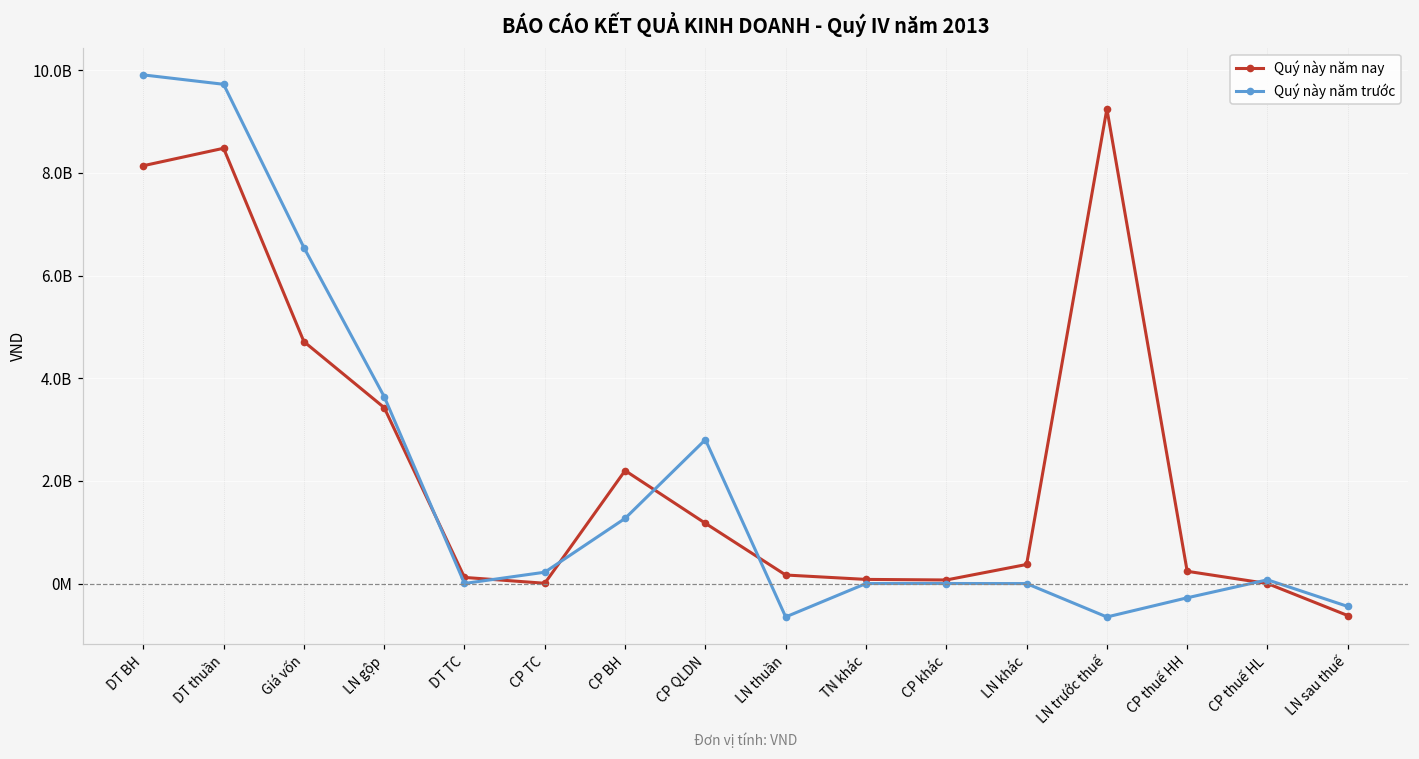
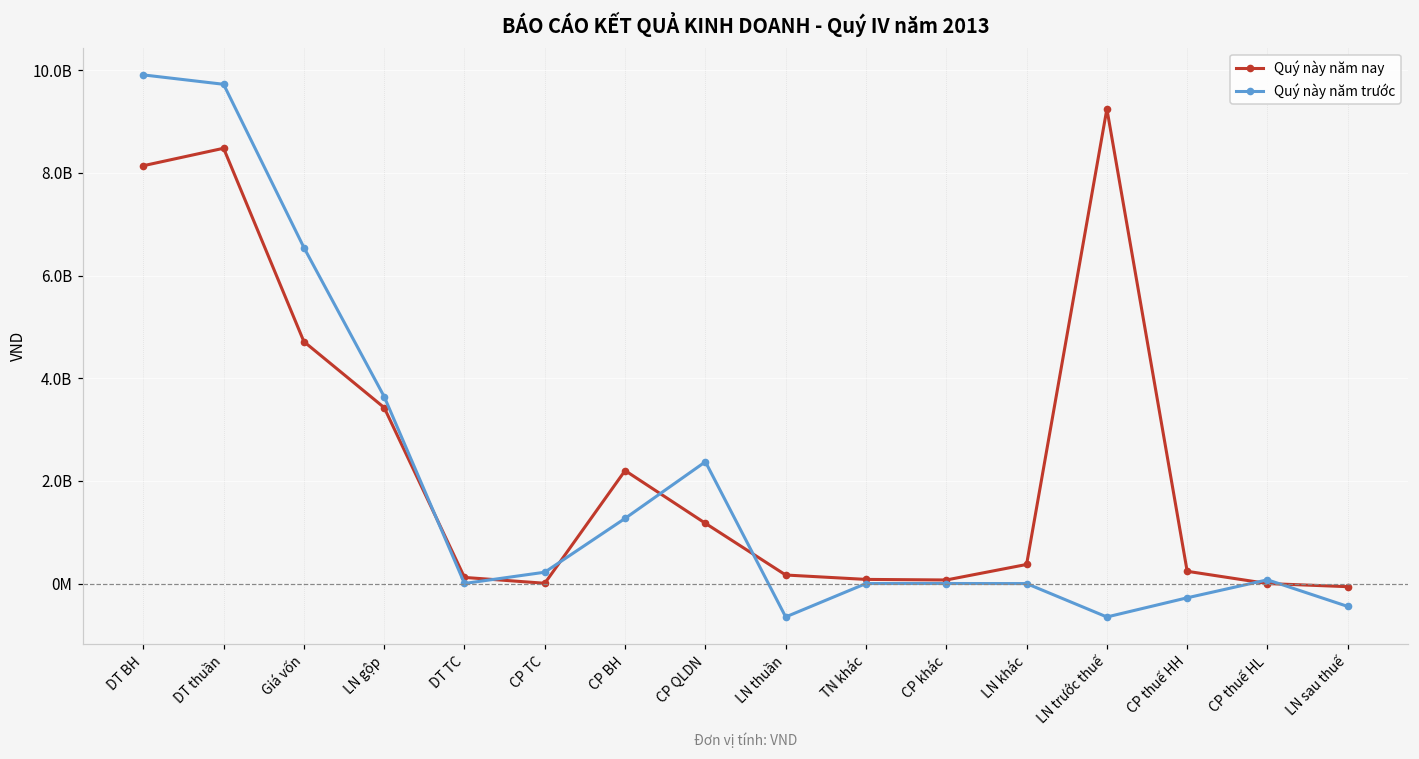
Quý này năm trước, CP QLDN: 2800000000 -> 2400000000
Quý này năm nay, LN sau thuế: -600000000 -> -100000000
